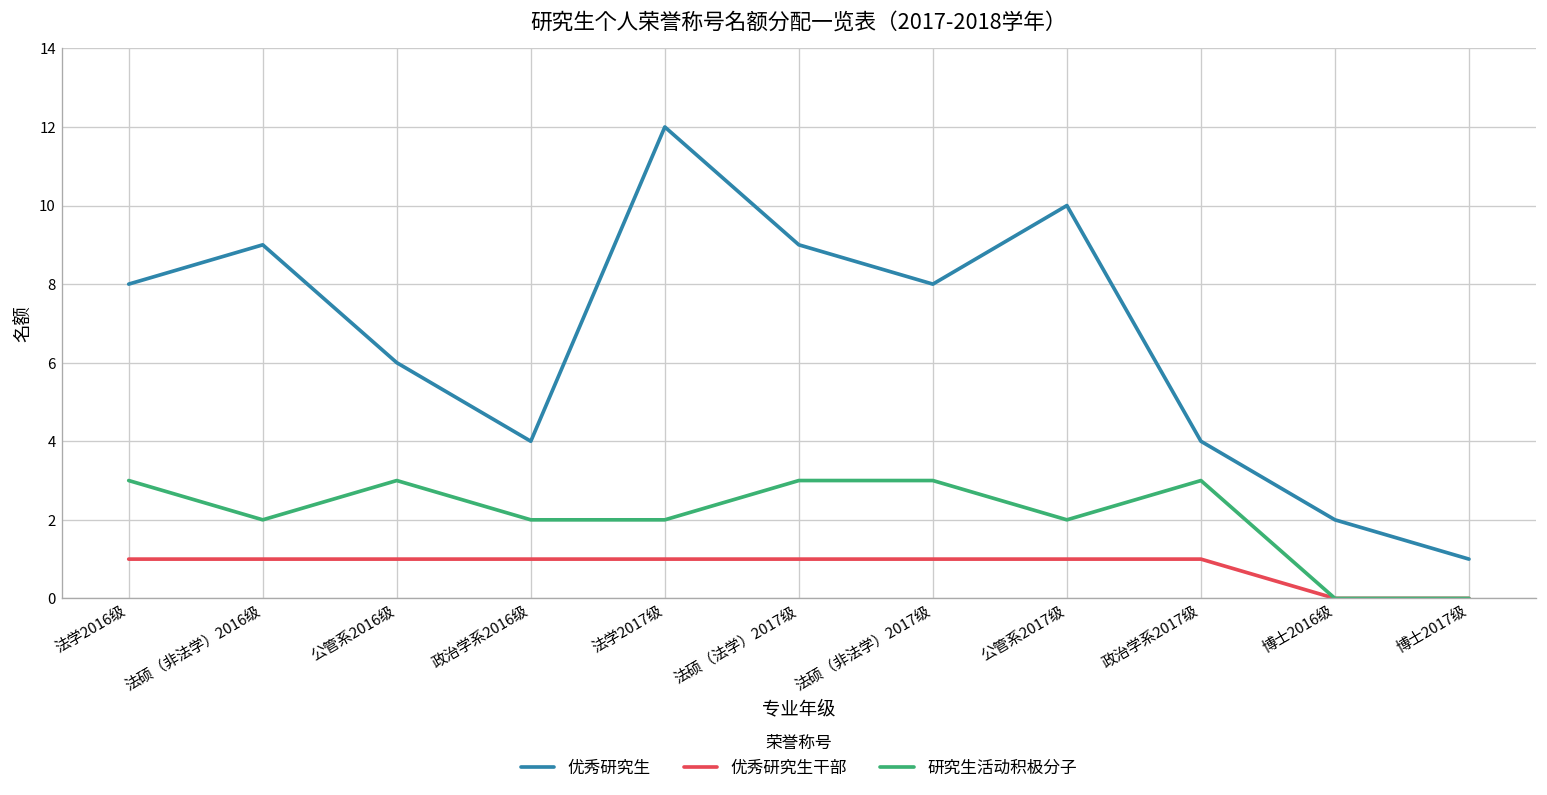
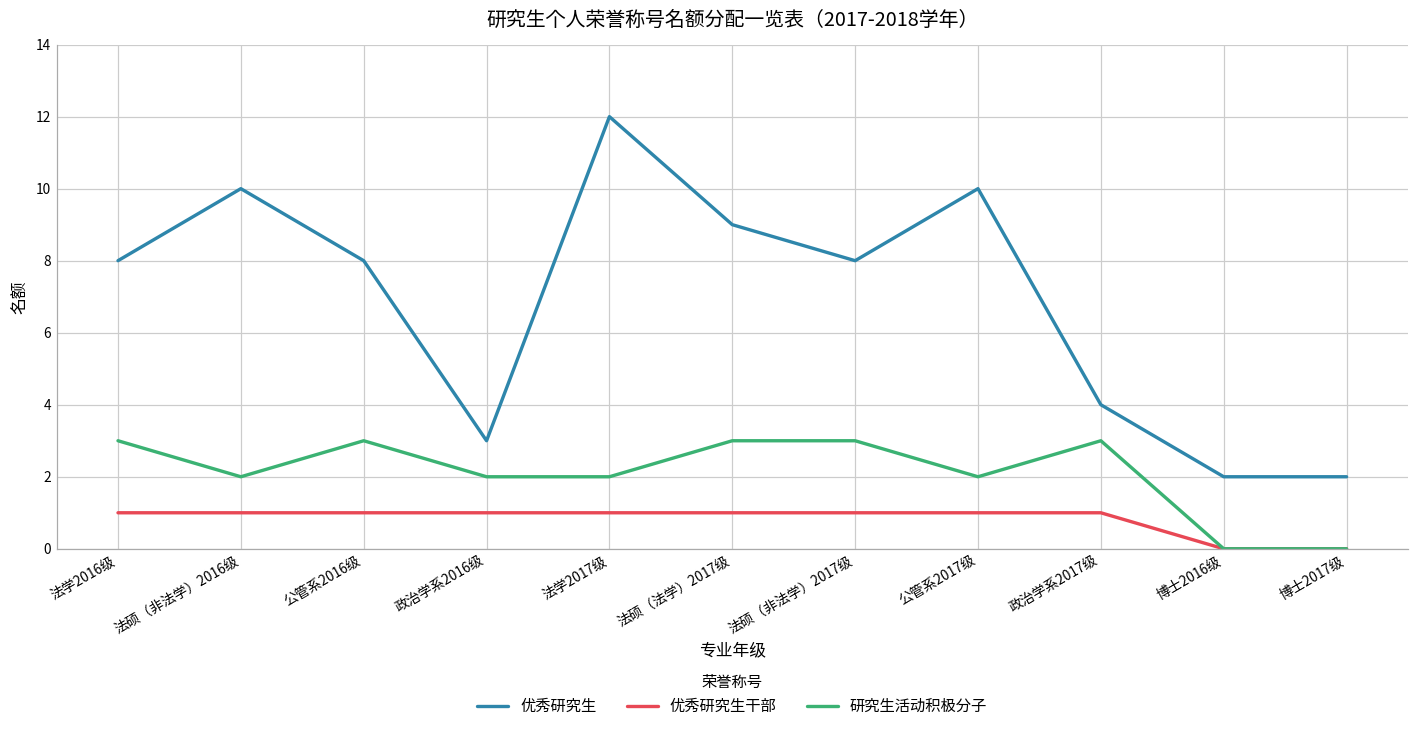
优秀研究生, 法硕（非法学）2016级: 9 -> 10
优秀研究生, 公管系2016级: 6 -> 8
优秀研究生, 政治学系2016级: 4 -> 3
优秀研究生, 博士2017级: 1 -> 2
